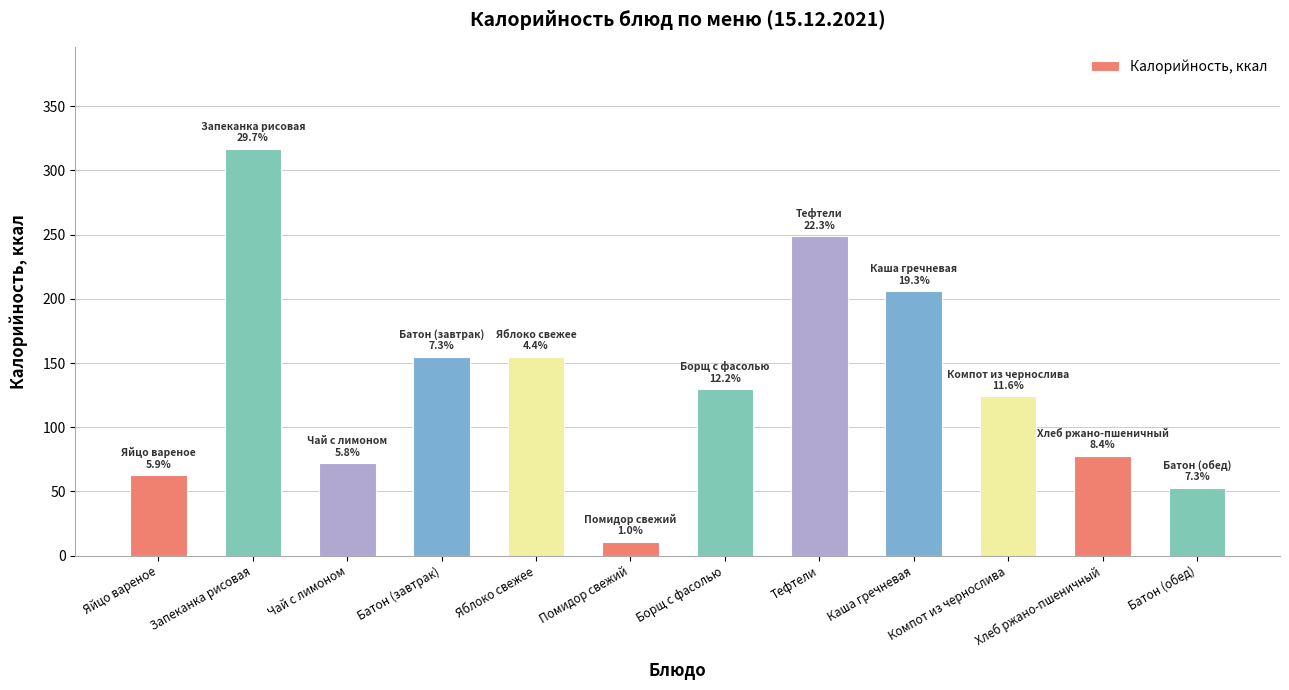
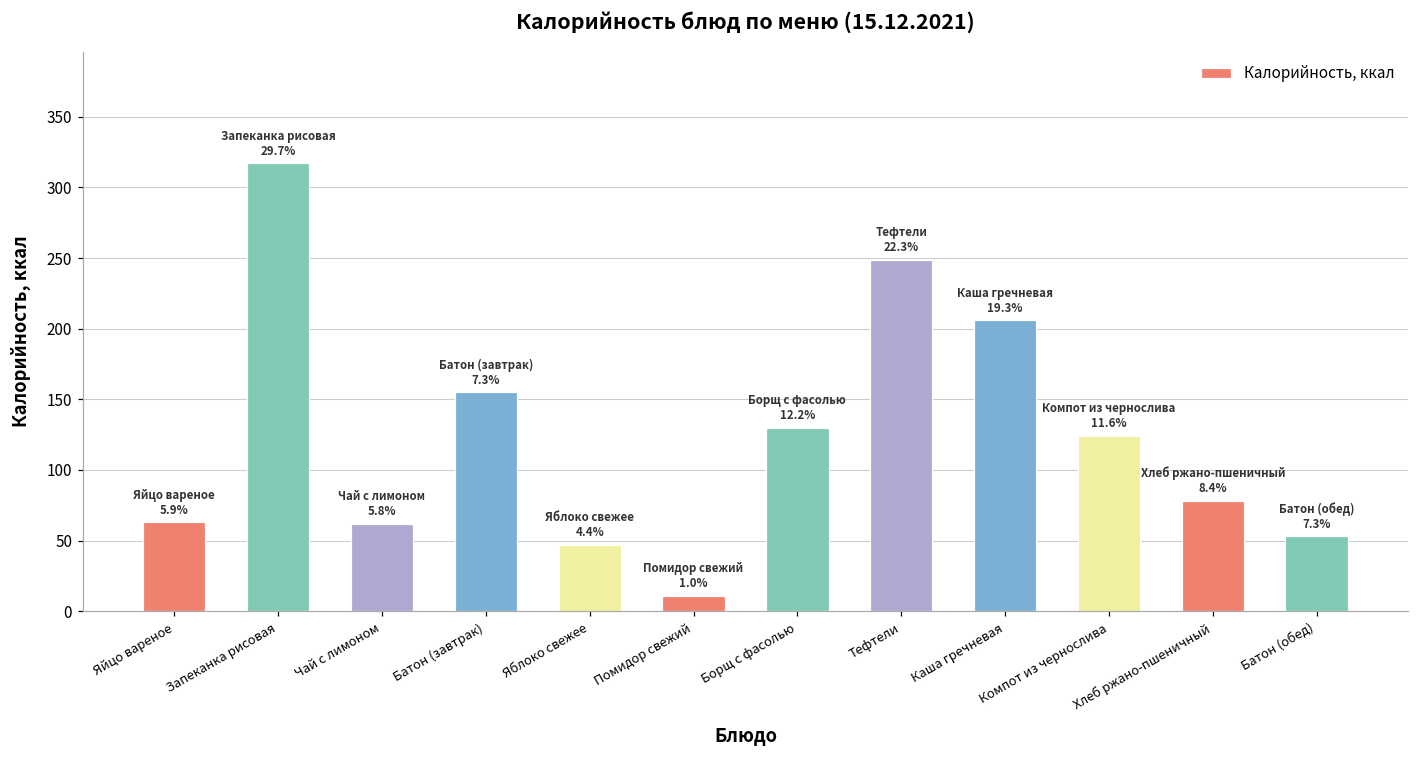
Чай с лимоном: 72 -> 62
Яблоко свежее: 155 -> 47
